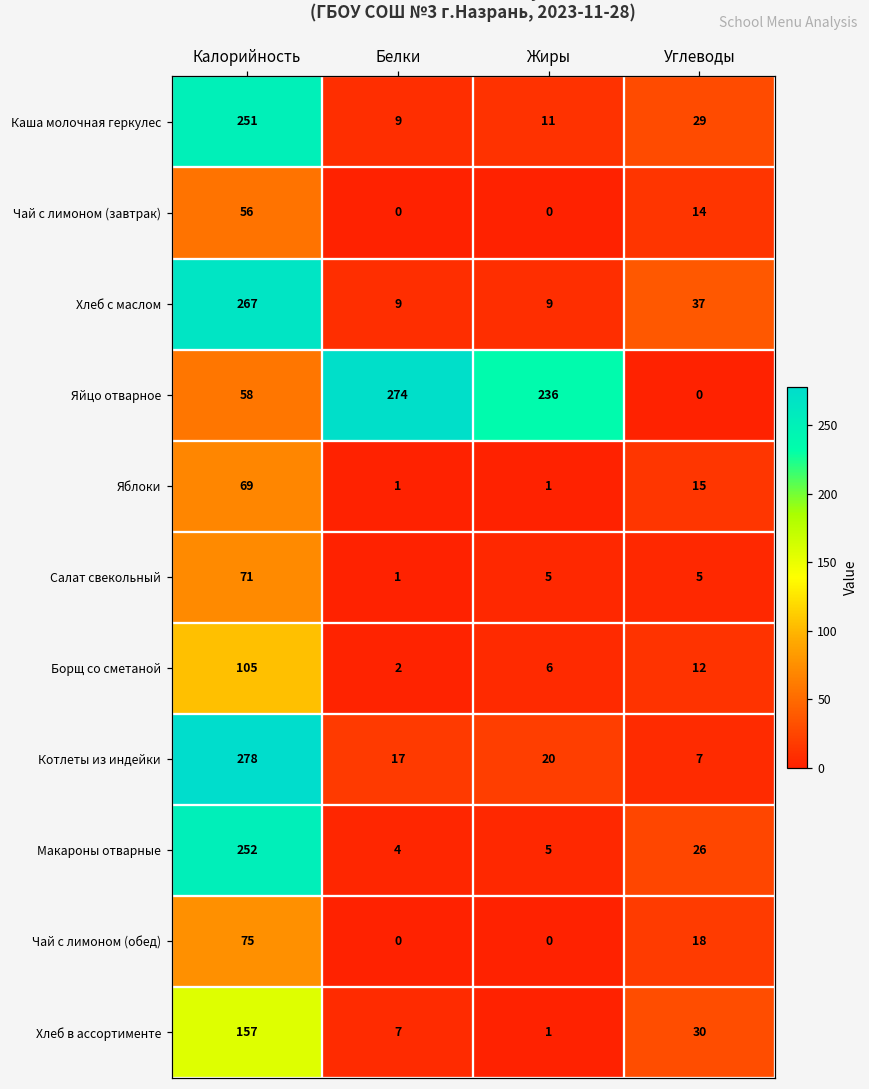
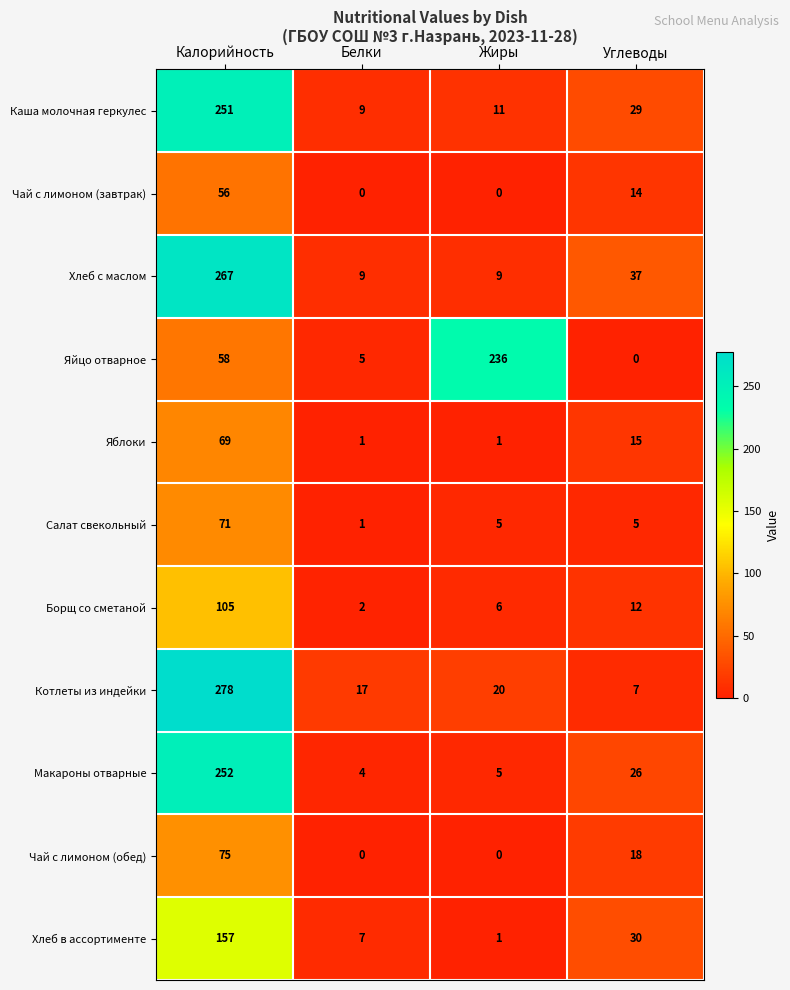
Яйцо отварное, Белки: 274 -> 5
